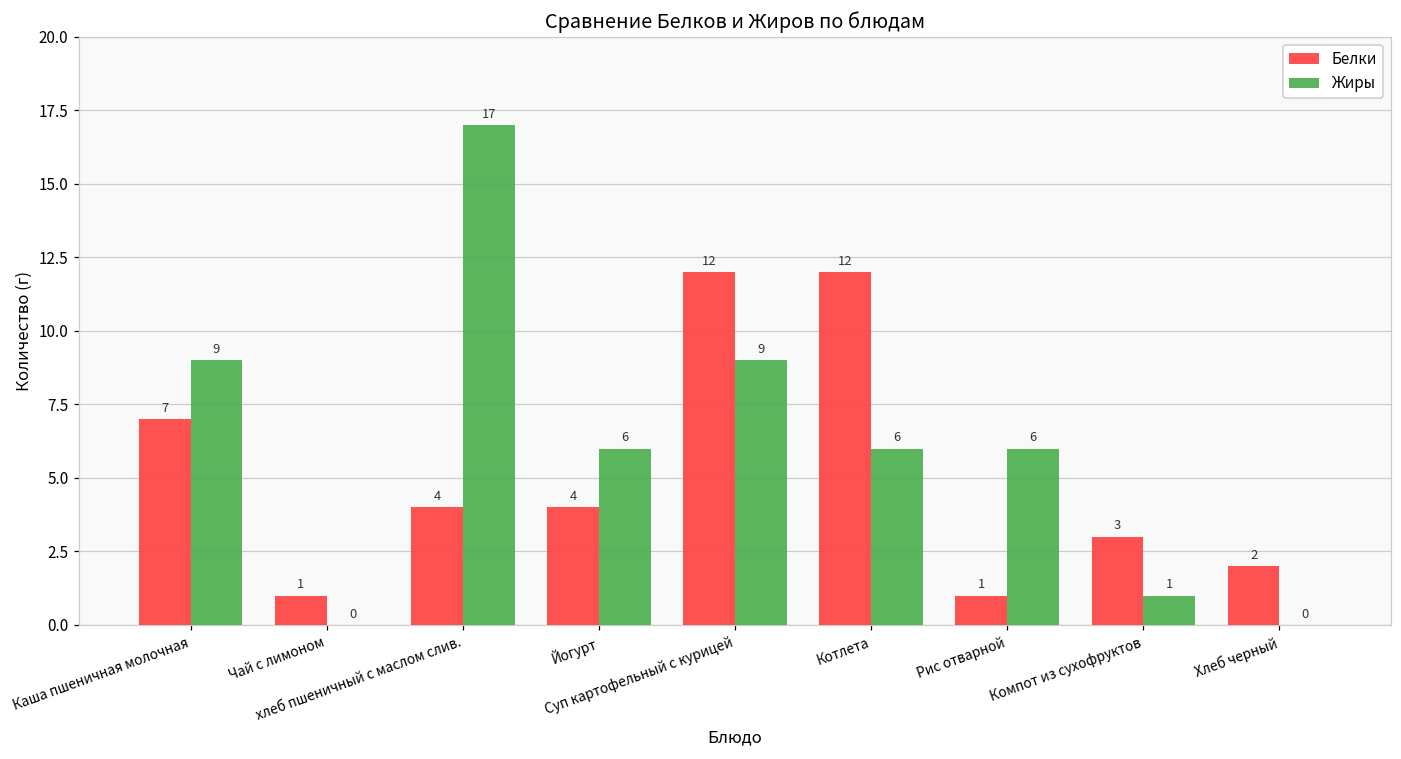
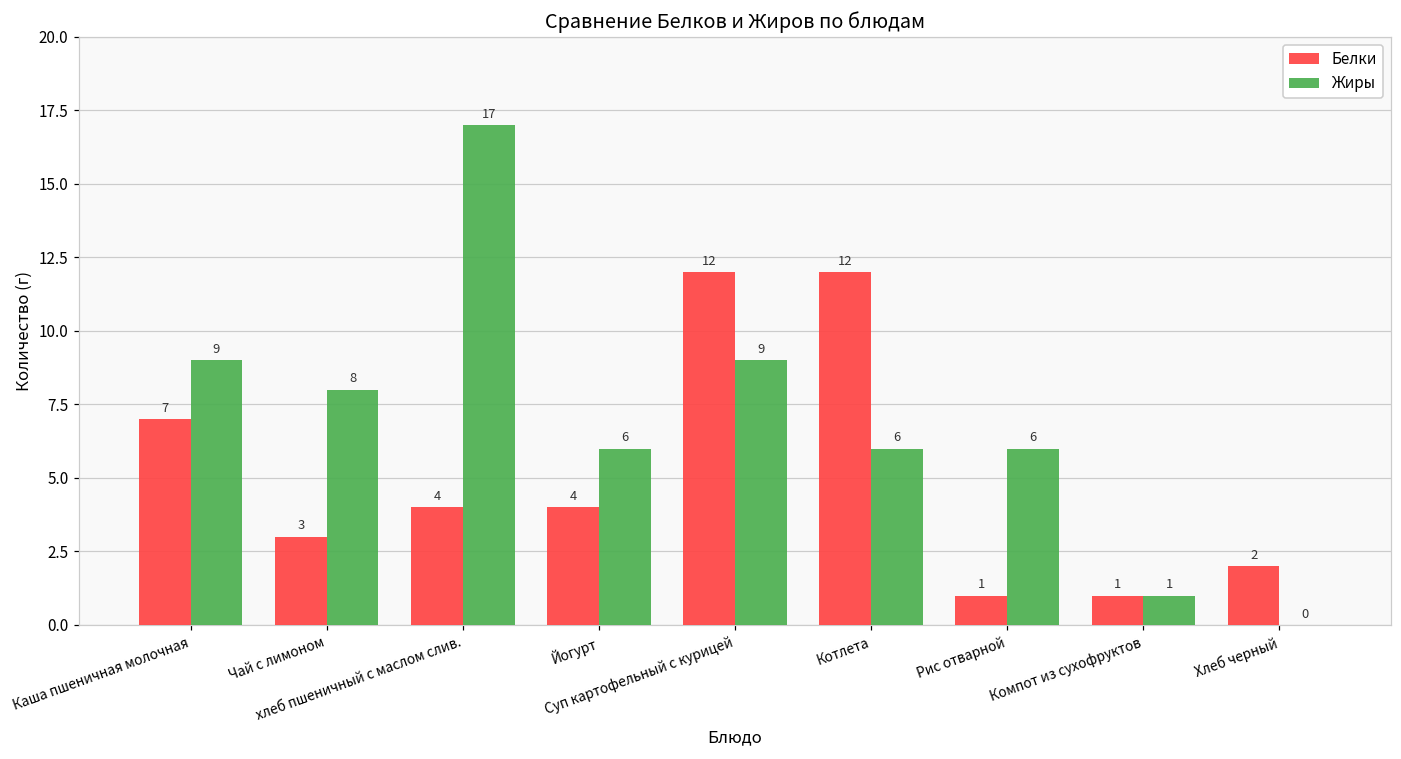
Белки, Чай с лимоном: 1 -> 3
Жиры, Чай с лимоном: 0 -> 8
Белки, Компот из сухофруктов: 3 -> 1
